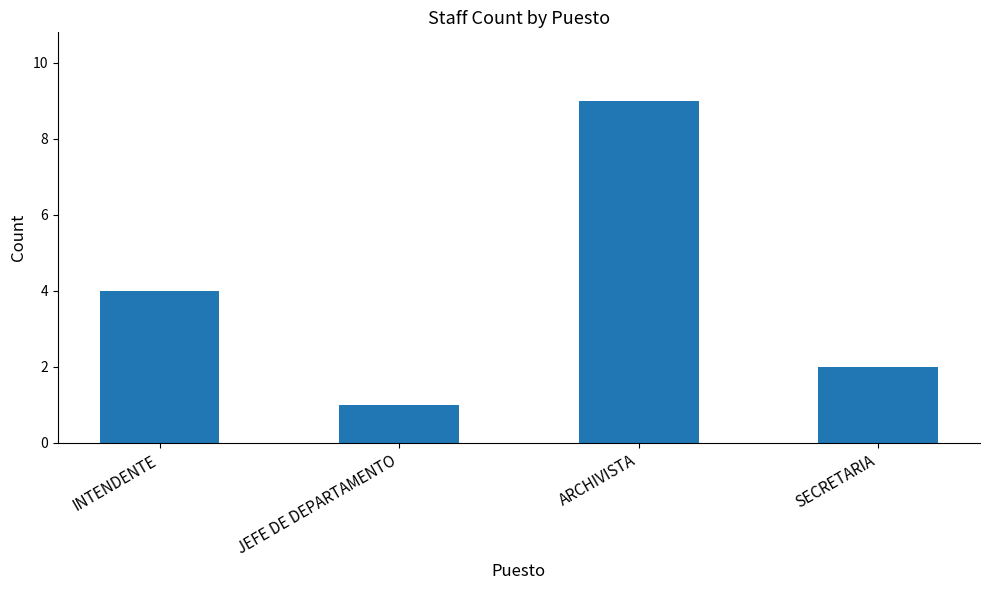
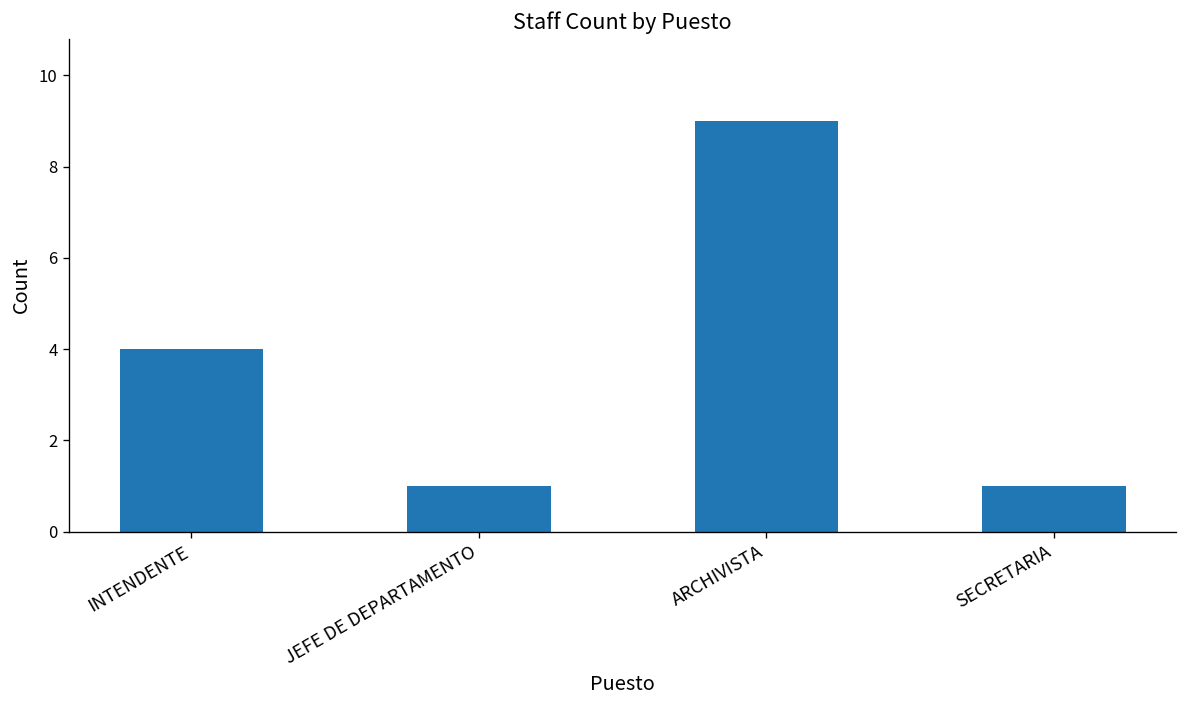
SECRETARIA: 2 -> 1
